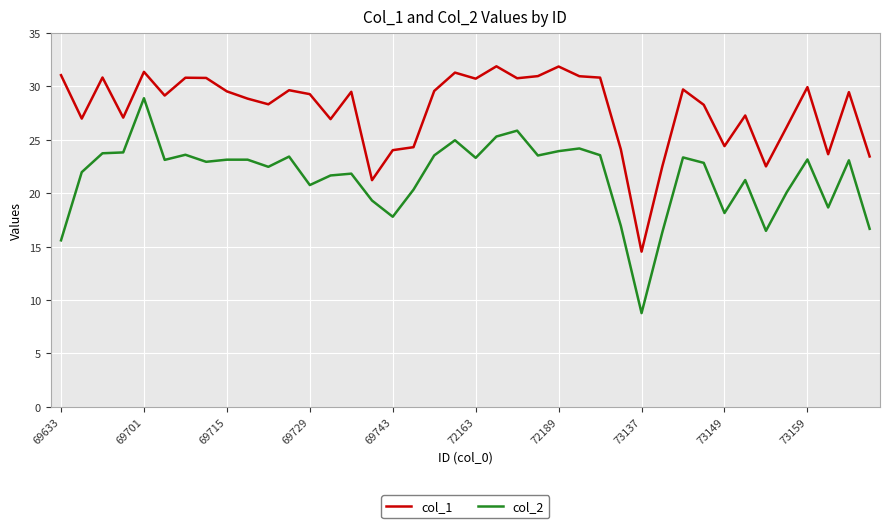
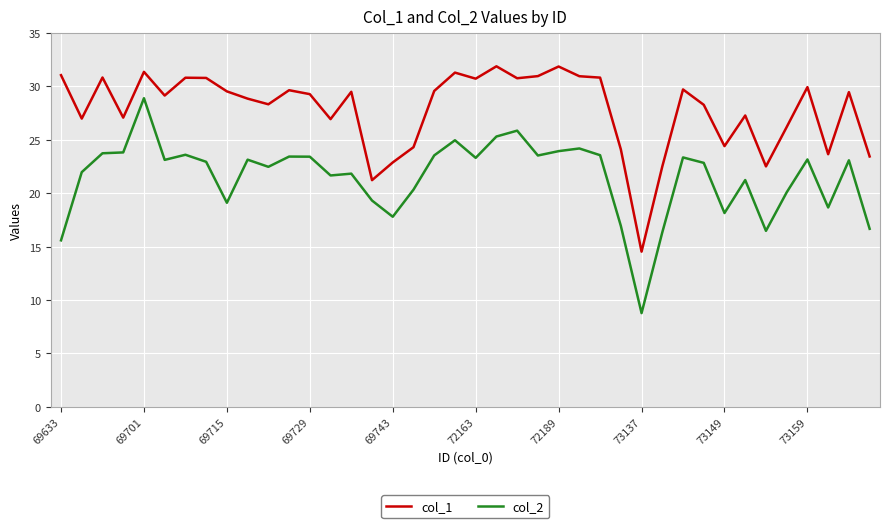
col_2, 69715: 23.1 -> 19.1
col_2, 69729: 20.8 -> 23.4
col_1, 69743: 24.0 -> 22.9
